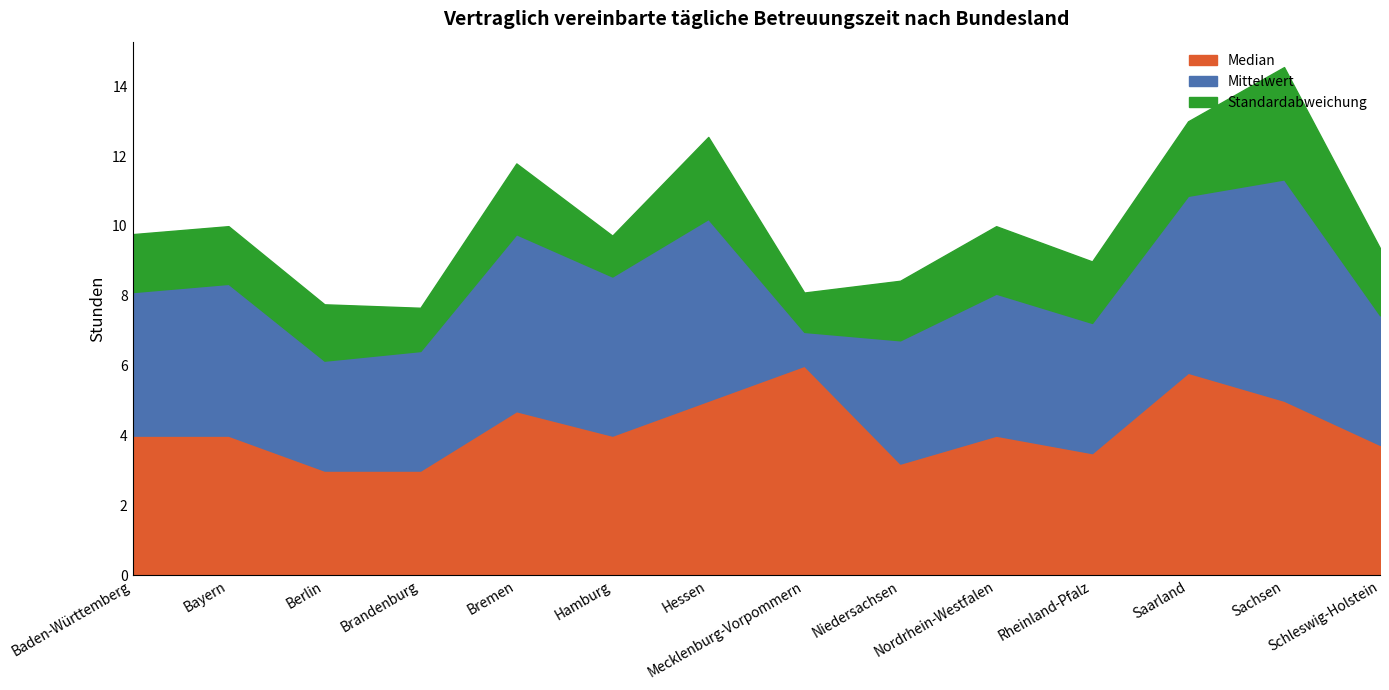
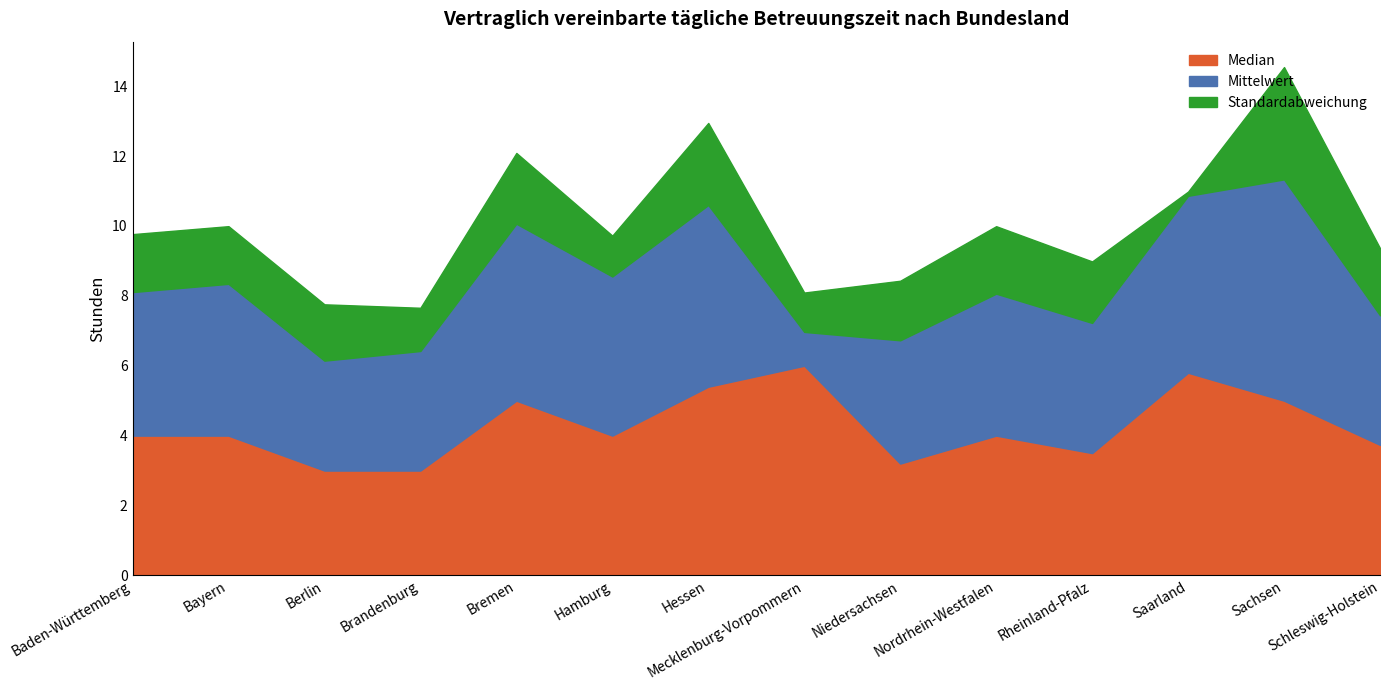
Median, Bremen: 4.7 -> 5.0
Median, Hessen: 5.0 -> 5.4
Standardabweichung, Saarland: 2.1 -> 0.1
